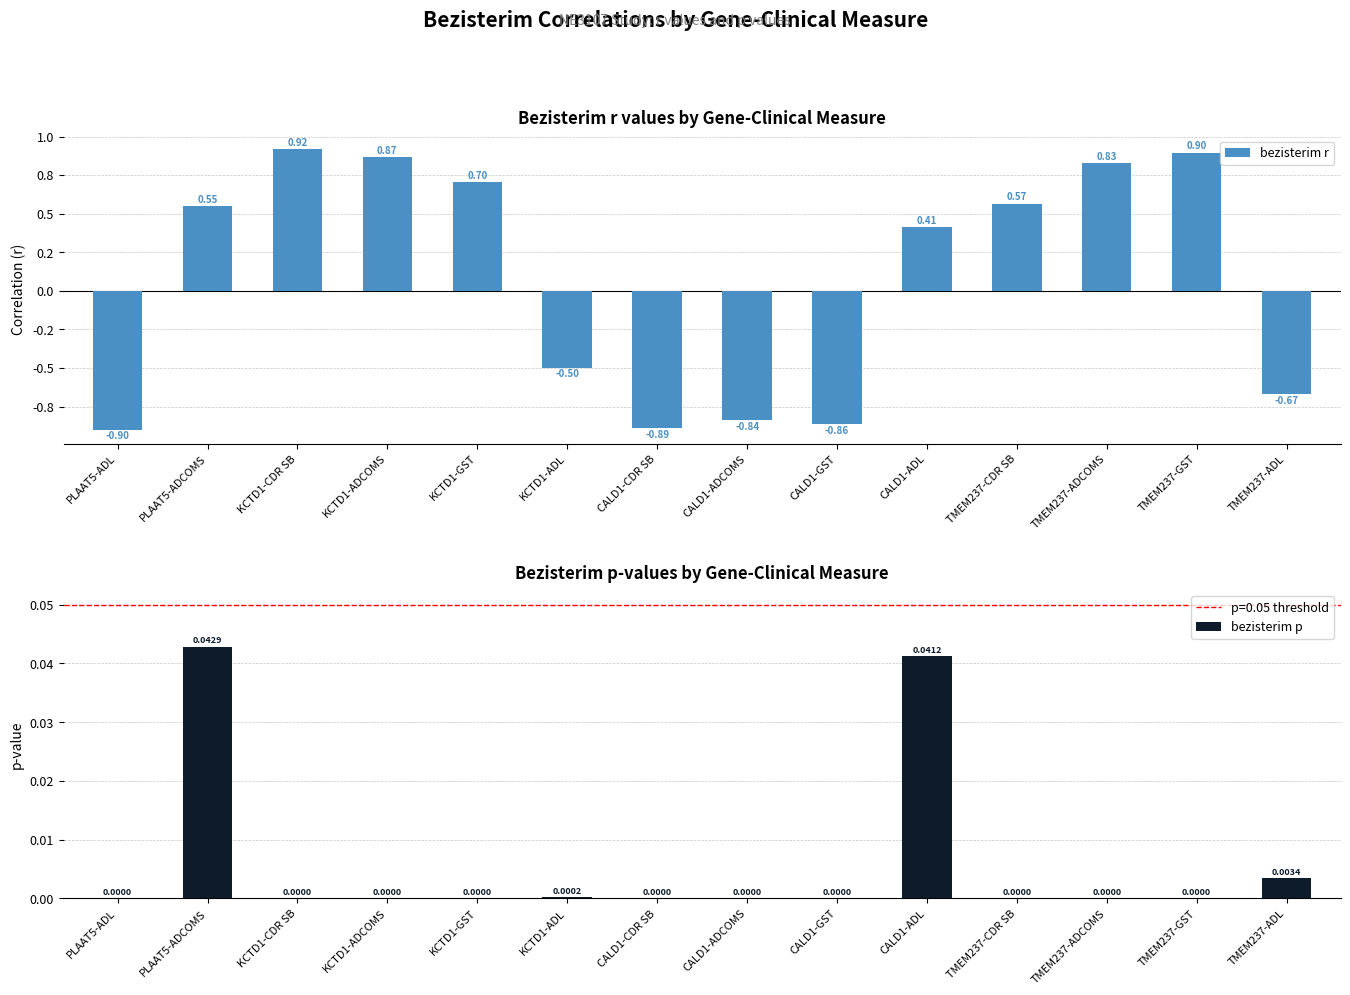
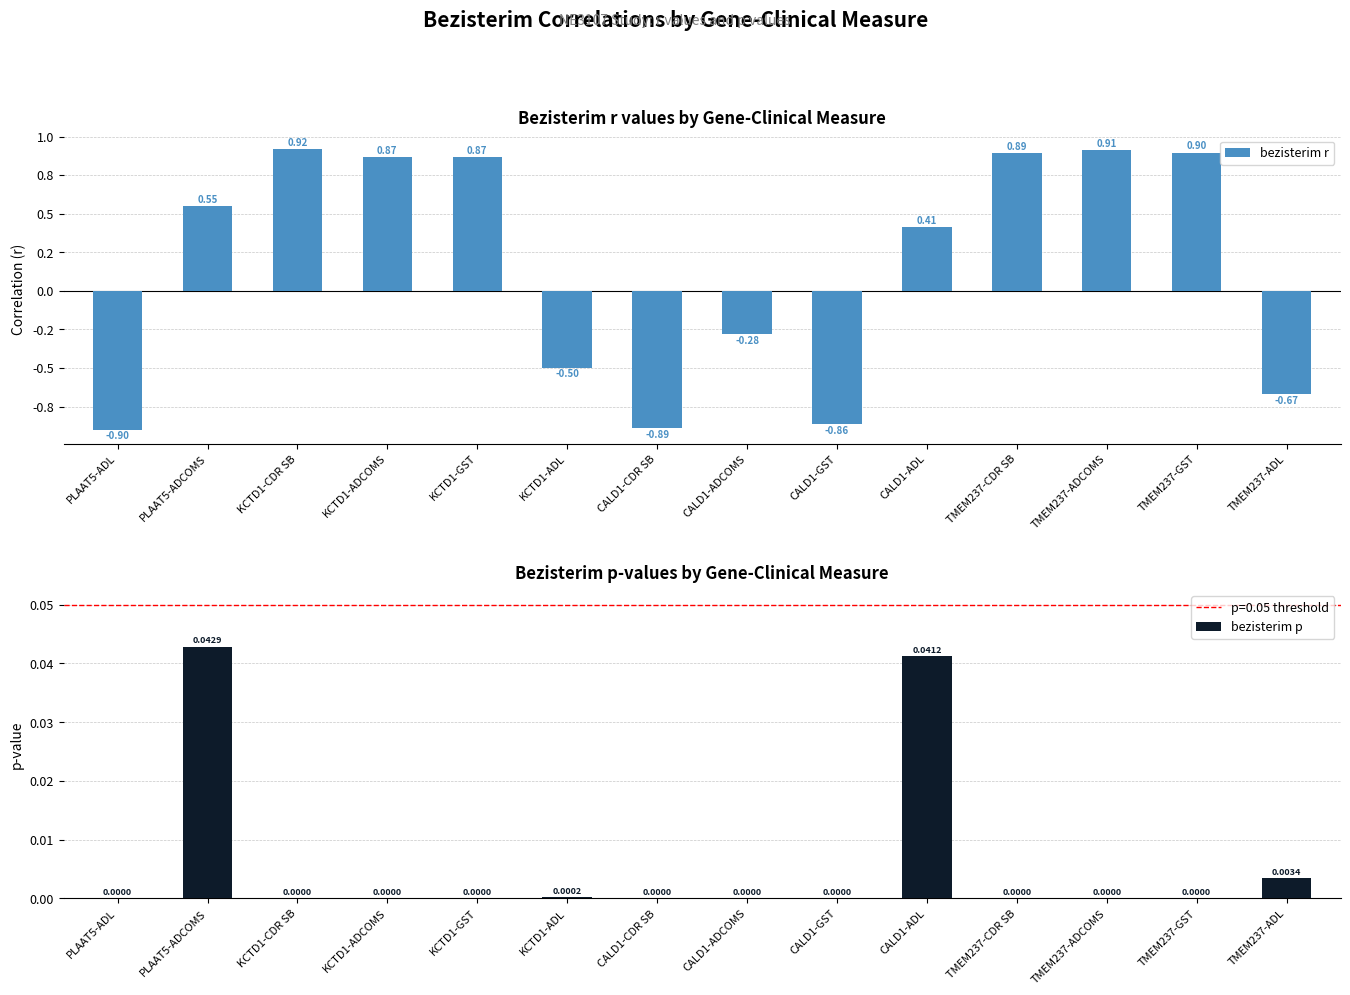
Bezisterim r values by Gene-Clinical Measure, KCTD1-GST: 0.70 -> 0.87
Bezisterim r values by Gene-Clinical Measure, CALD1-ADCOMS: -0.84 -> -0.28
Bezisterim r values by Gene-Clinical Measure, TMEM237-CDR SB: 0.57 -> 0.89
Bezisterim r values by Gene-Clinical Measure, TMEM237-ADCOMS: 0.83 -> 0.91
